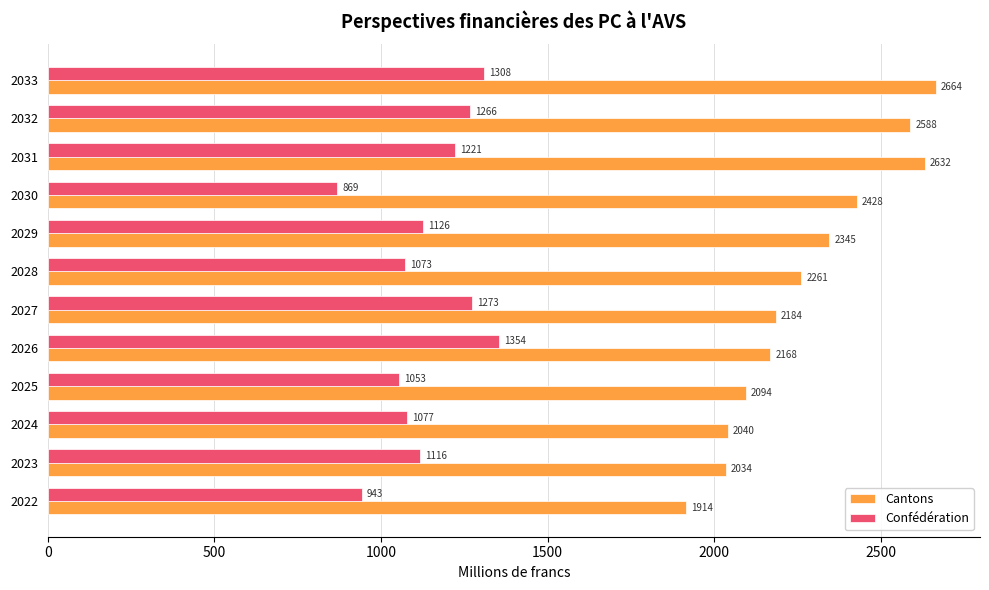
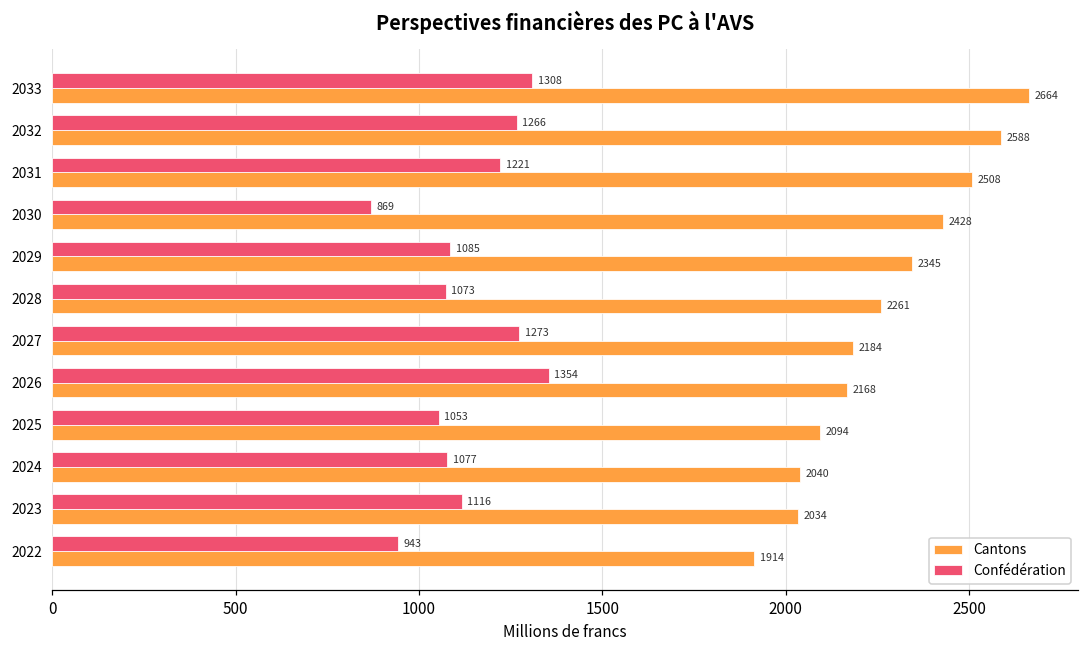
Cantons, 2031: 2632 -> 2508
Confédération, 2029: 1126 -> 1085
